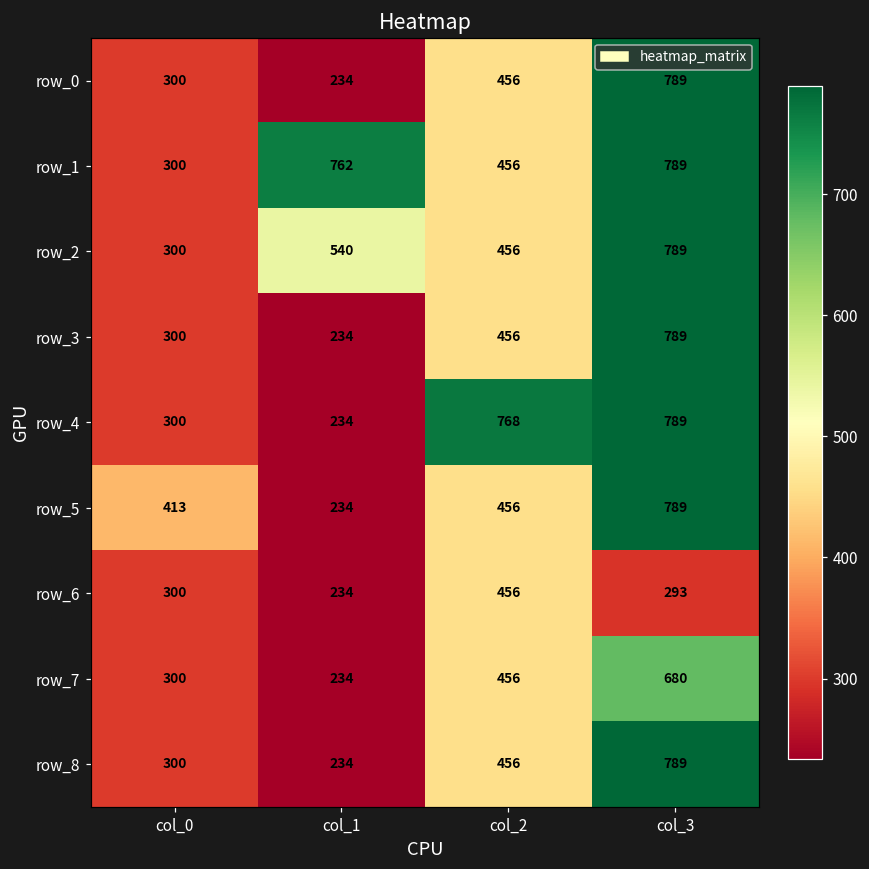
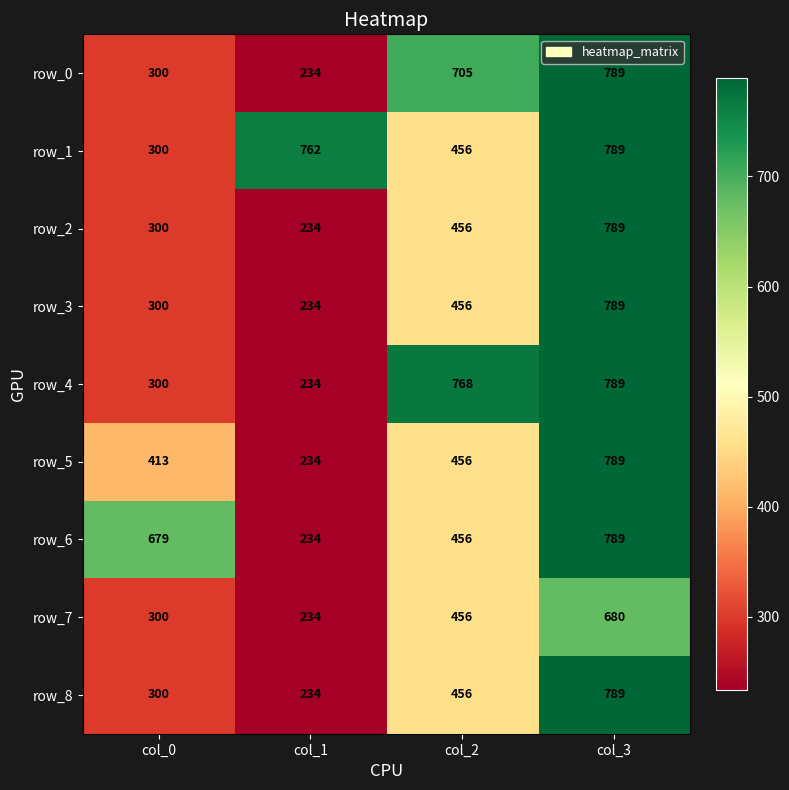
row_0, col_2: 456 -> 705
row_2, col_1: 540 -> 234
row_6, col_0: 300 -> 679
row_6, col_3: 293 -> 789
